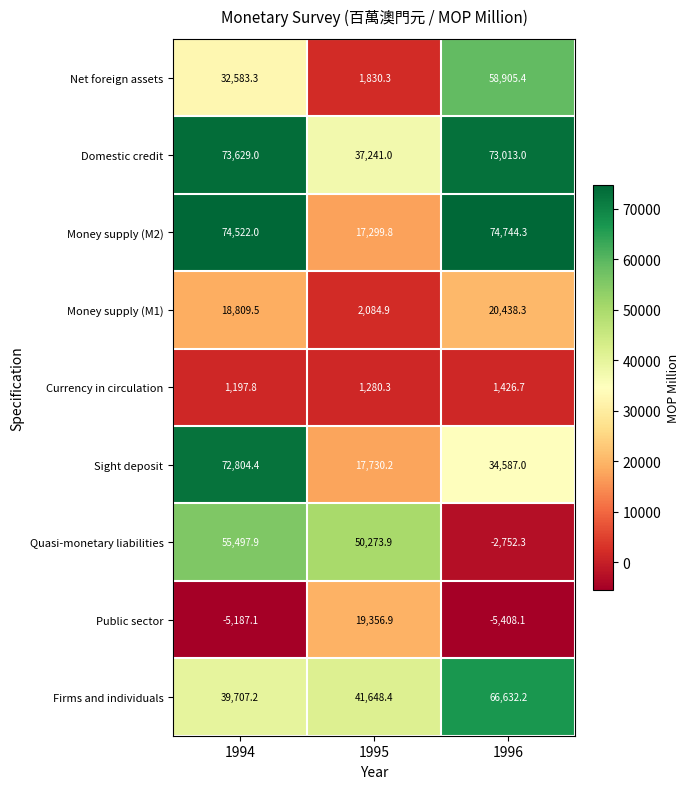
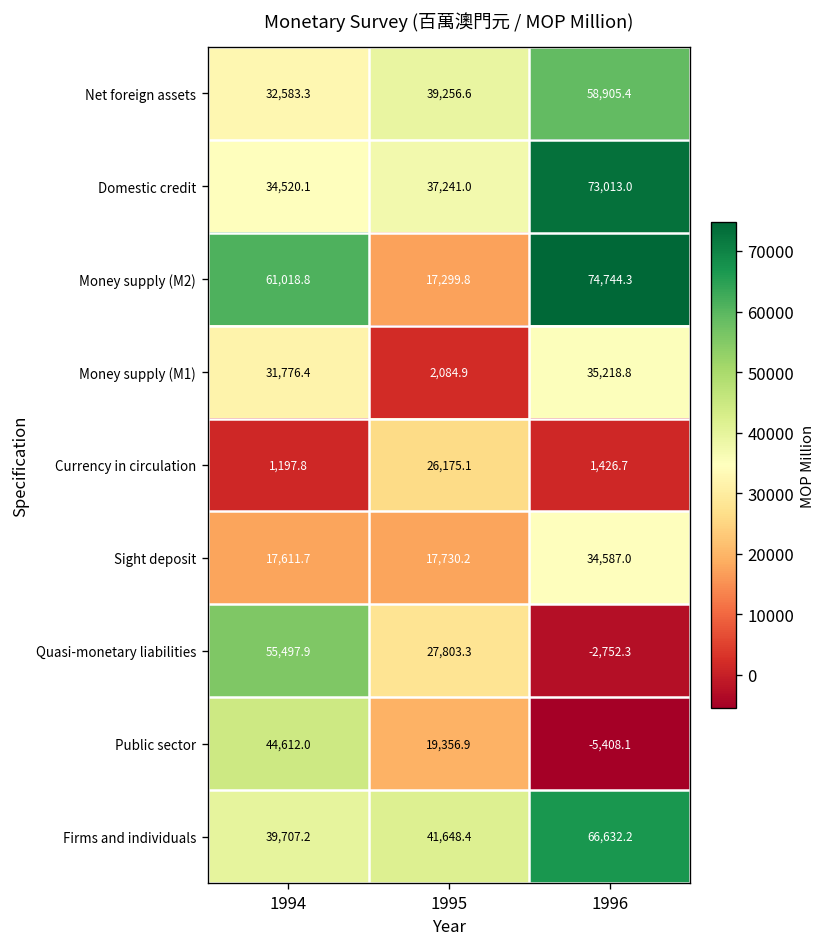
Net foreign assets, 1995: 1,830.3 -> 39,256.6
Domestic credit, 1994: 73,629.0 -> 34,520.1
Money supply (M2), 1994: 74,522.0 -> 61,018.8
Money supply (M1), 1994: 18,809.5 -> 31,776.4
Money supply (M1), 1996: 20,438.3 -> 35,218.8
Currency in circulation, 1995: 1,280.3 -> 26,175.1
Sight deposit, 1994: 72,804.4 -> 17,611.7
Quasi-monetary liabilities, 1995: 50,273.9 -> 27,803.3
Public sector, 1994: -5,187.1 -> 44,612.0
